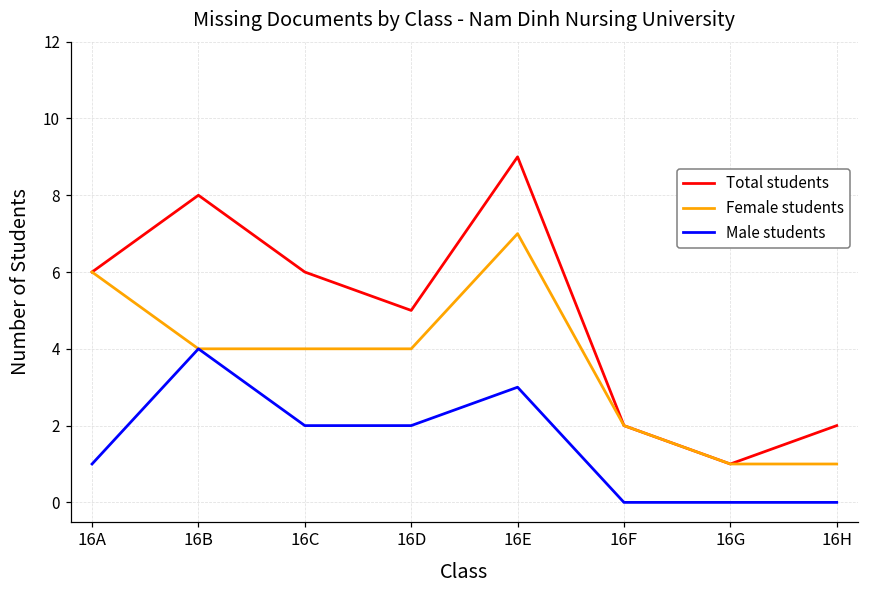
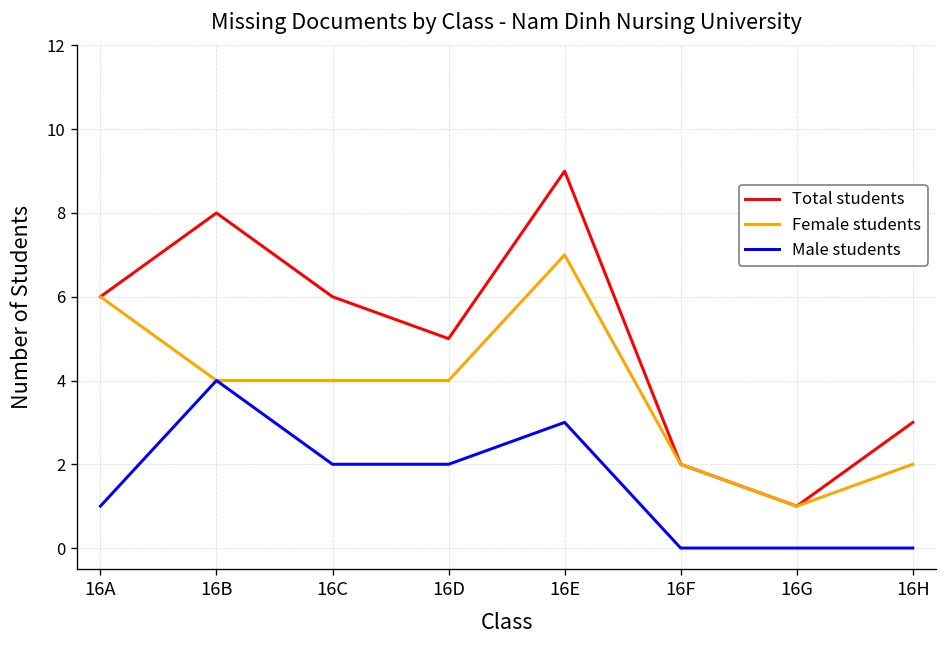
Total students, 16H: 2 -> 3
Female students, 16H: 1 -> 2
